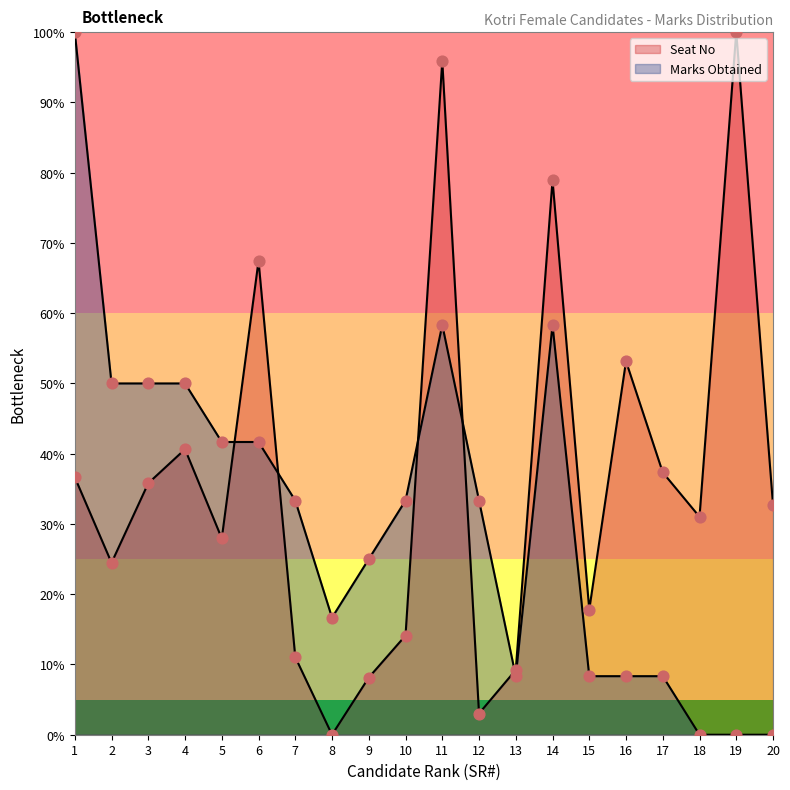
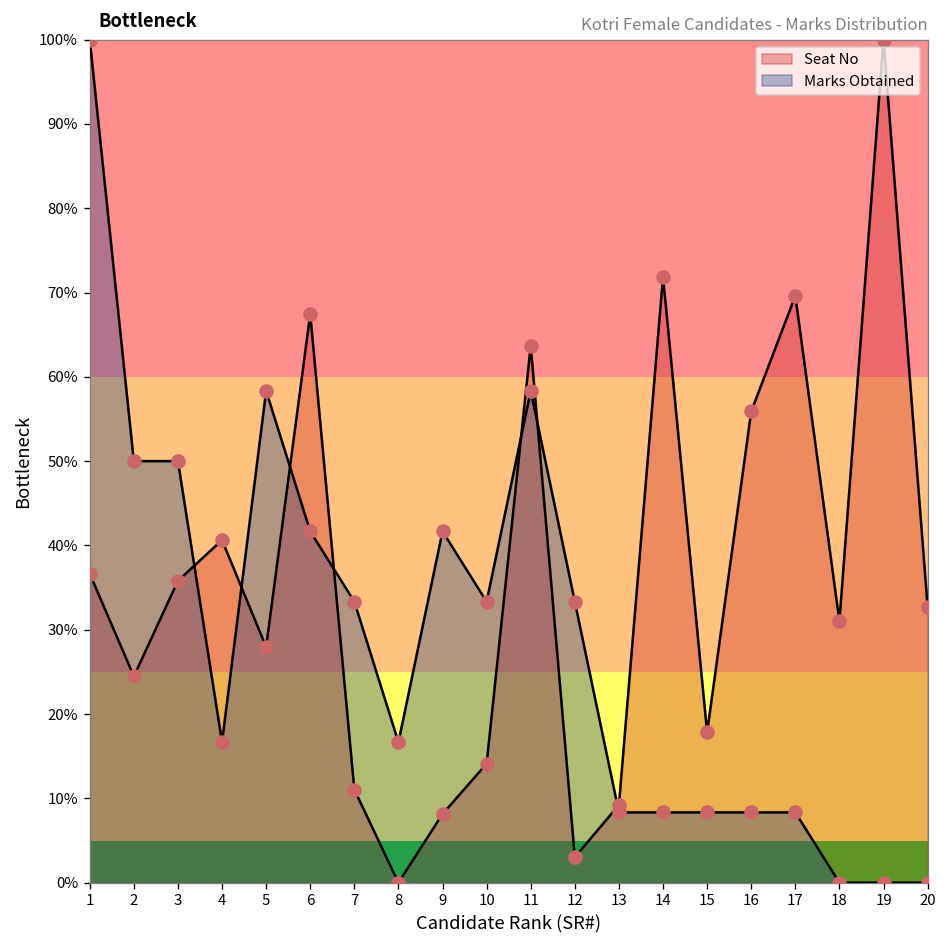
Marks Obtained, 4: 50% -> 17%
Marks Obtained, 5: 42% -> 58%
Marks Obtained, 9: 25% -> 42%
Seat No, 11: 96% -> 64%
Seat No, 14: 79% -> 72%
Marks Obtained, 14: 58% -> 8%
Seat No, 16: 53% -> 56%
Seat No, 17: 37% -> 70%
